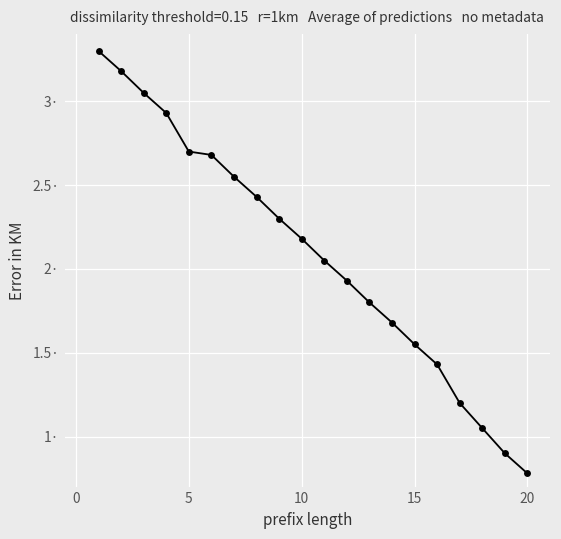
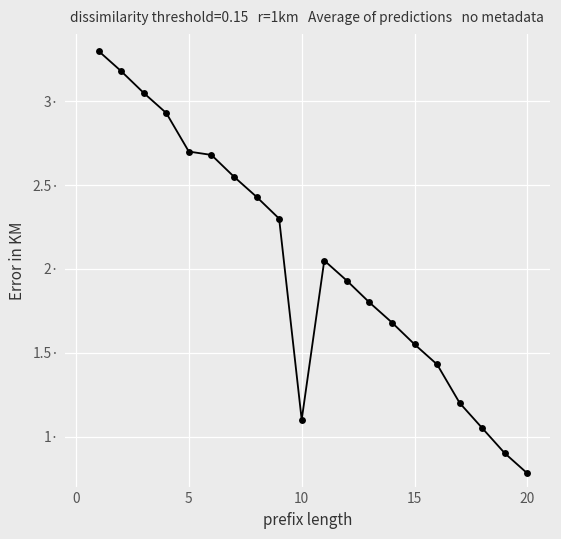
10: 2.18· -> 1.10·
